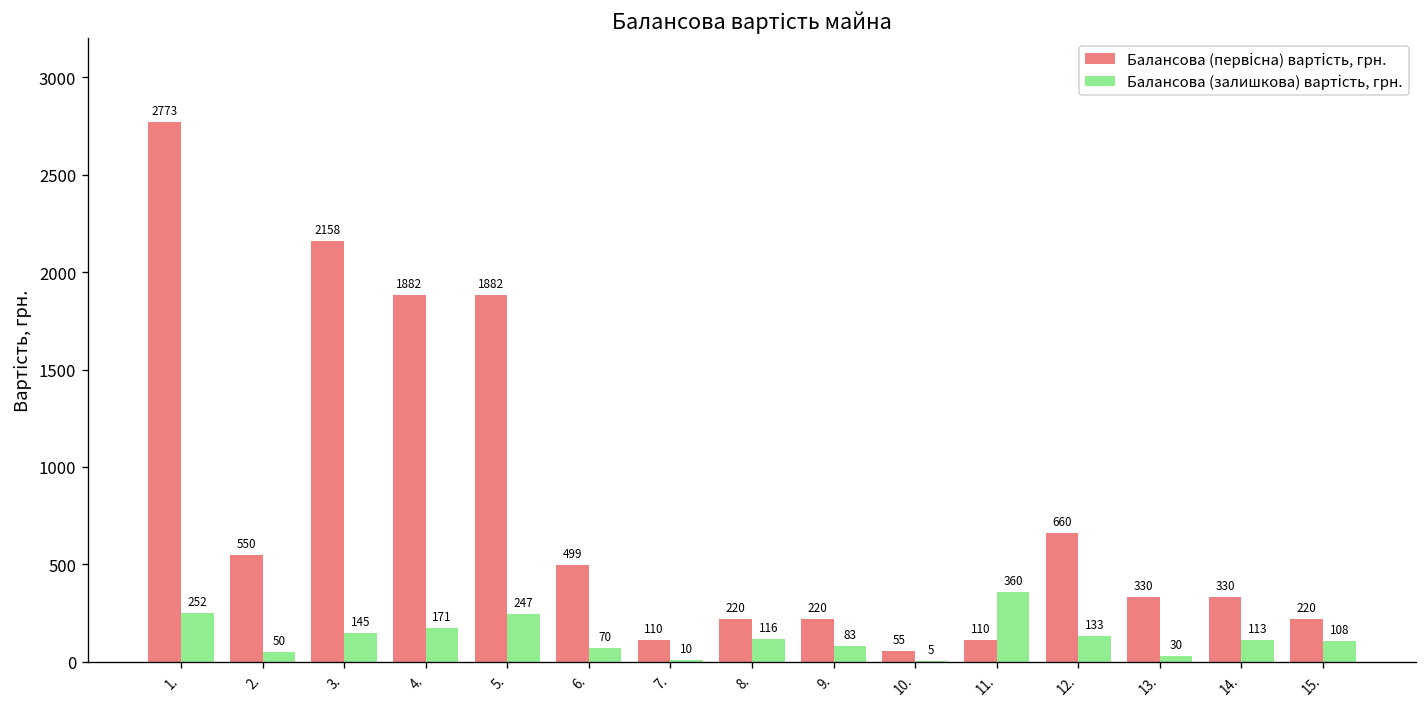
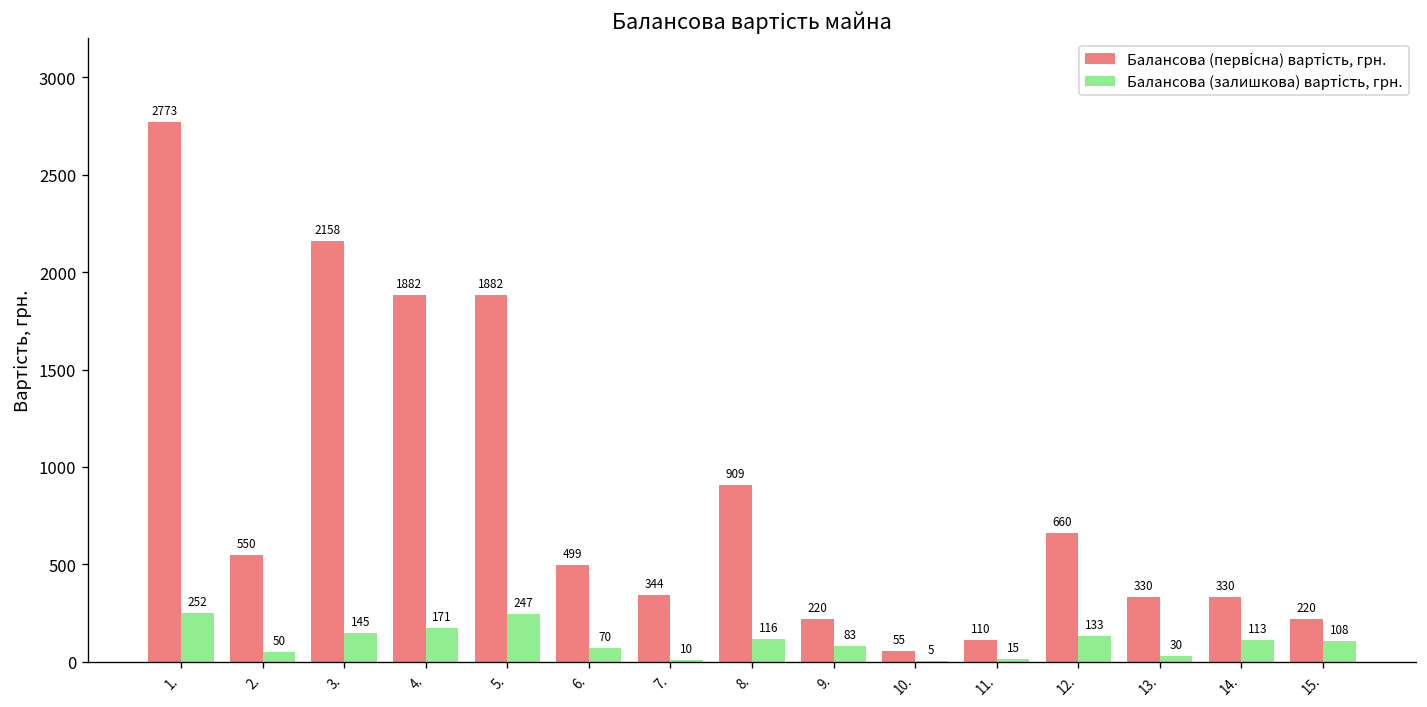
Балансова (первісна) вартість, грн., 7.: 110 -> 344
Балансова (первісна) вартість, грн., 8.: 220 -> 909
Балансова (залишкова) вартість, грн., 11.: 360 -> 15
